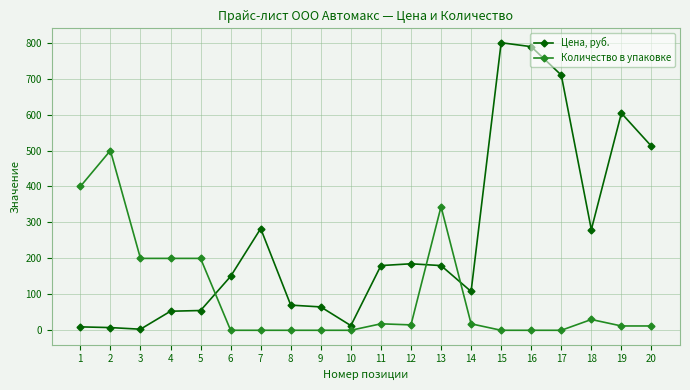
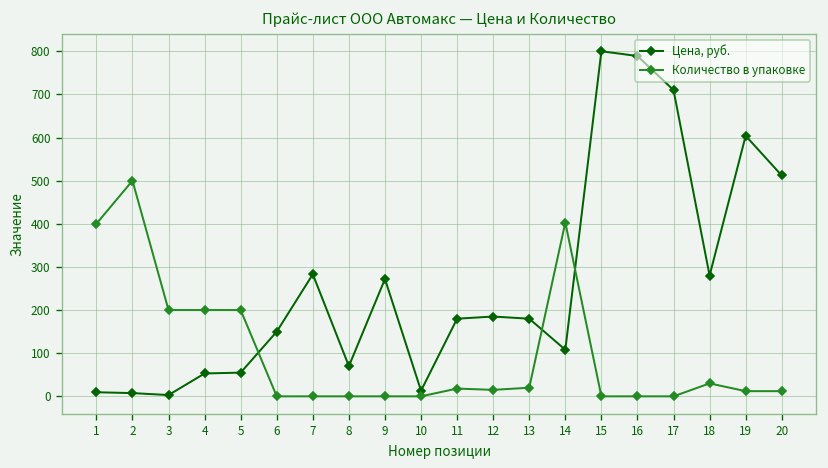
Цена, руб., 9: 70 -> 270
Количество в упаковке, 13: 340 -> 20
Количество в упаковке, 14: 20 -> 400
